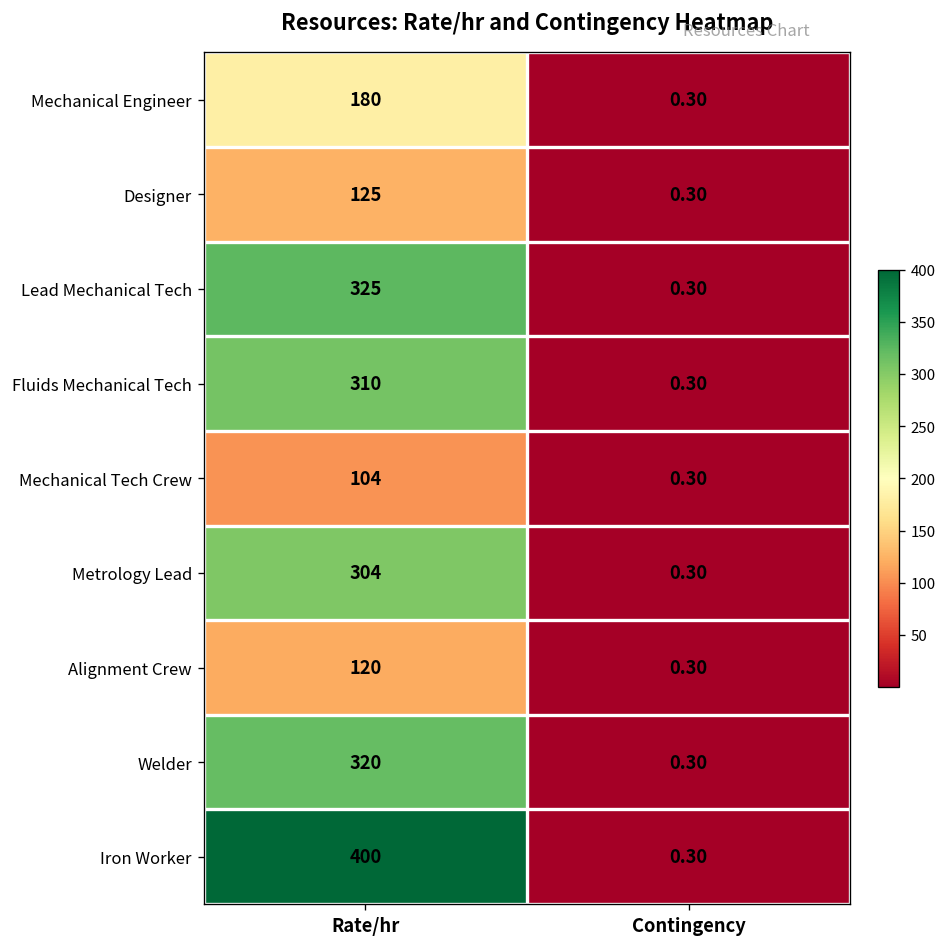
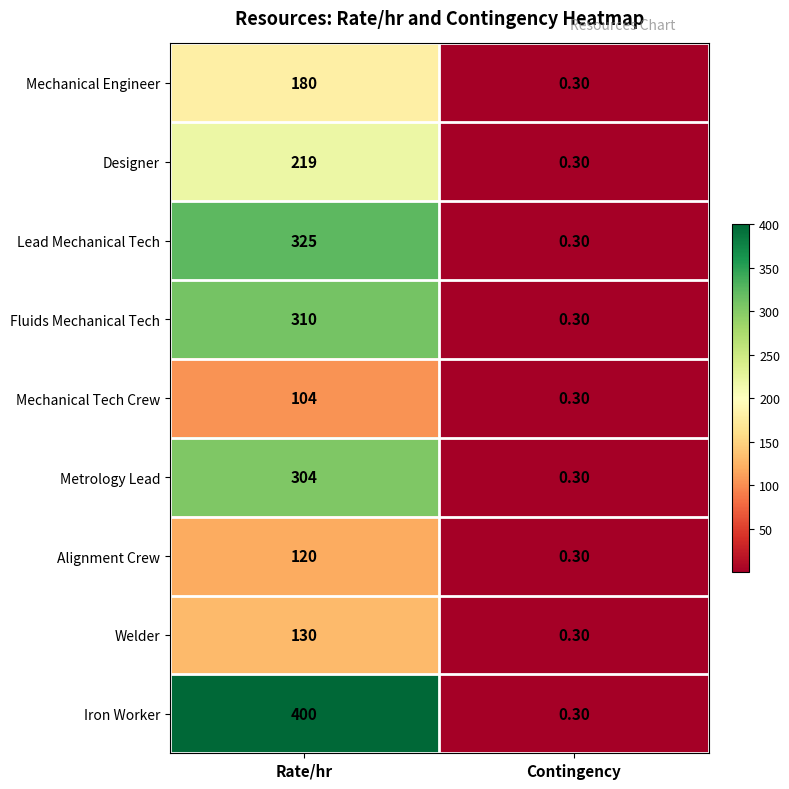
Designer, Rate/hr: 125 -> 219
Welder, Rate/hr: 320 -> 130
